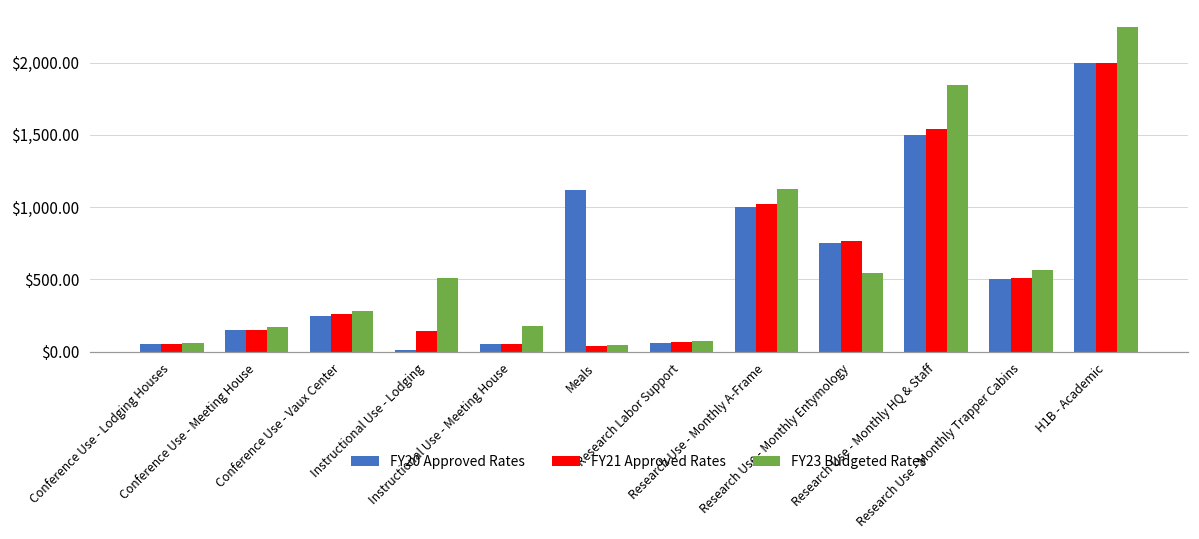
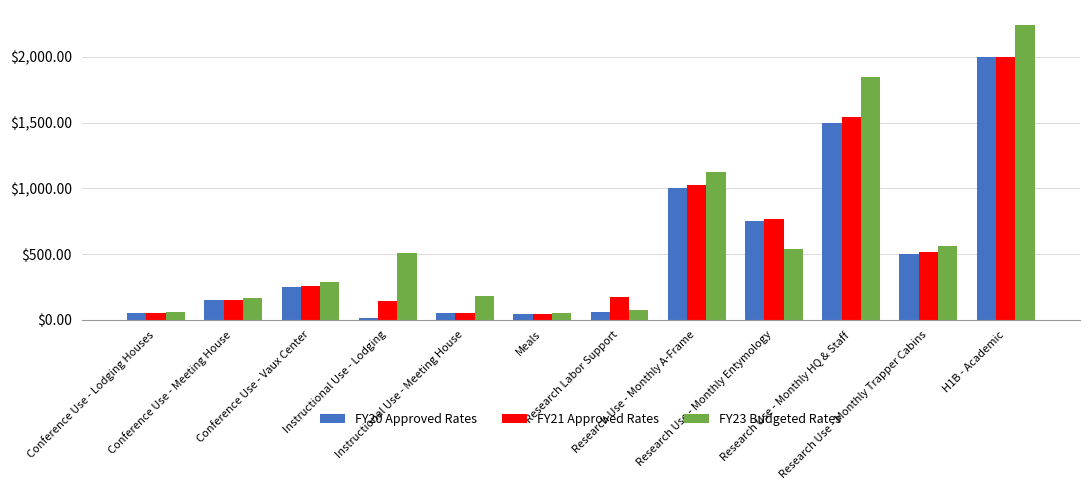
FY20 Approved Rates, Meals: $1,120 -> $40
FY21 Approved Rates, Research Labor Support: $70 -> $170
